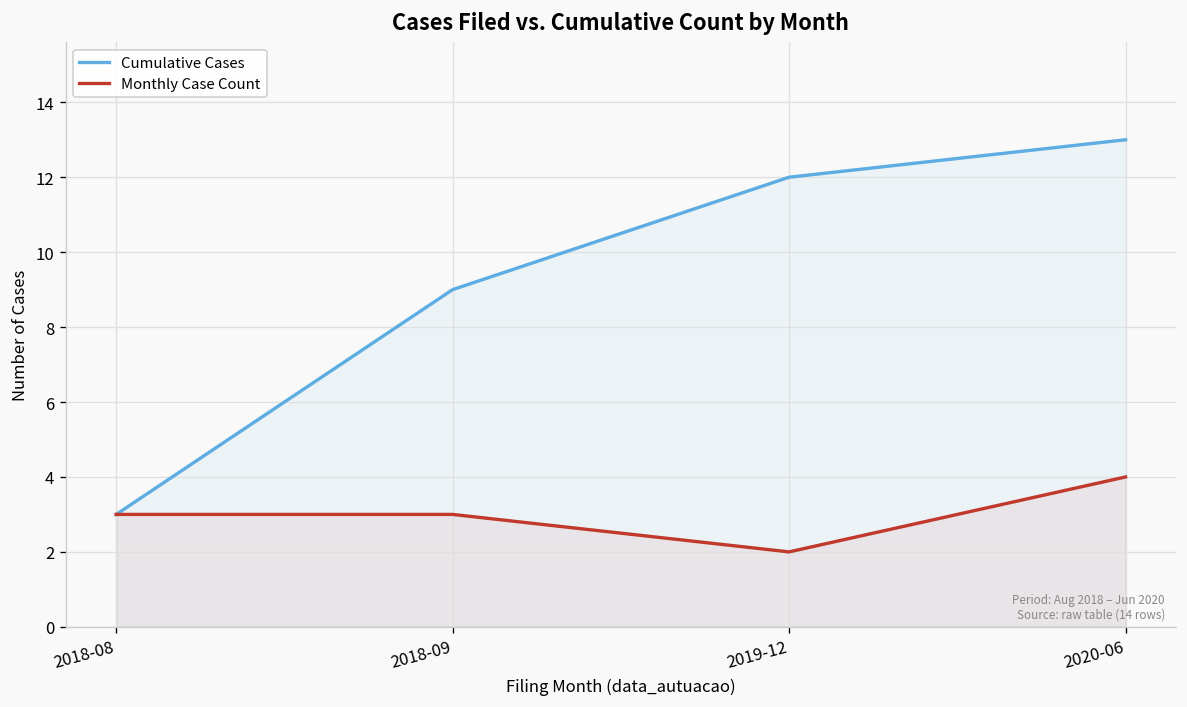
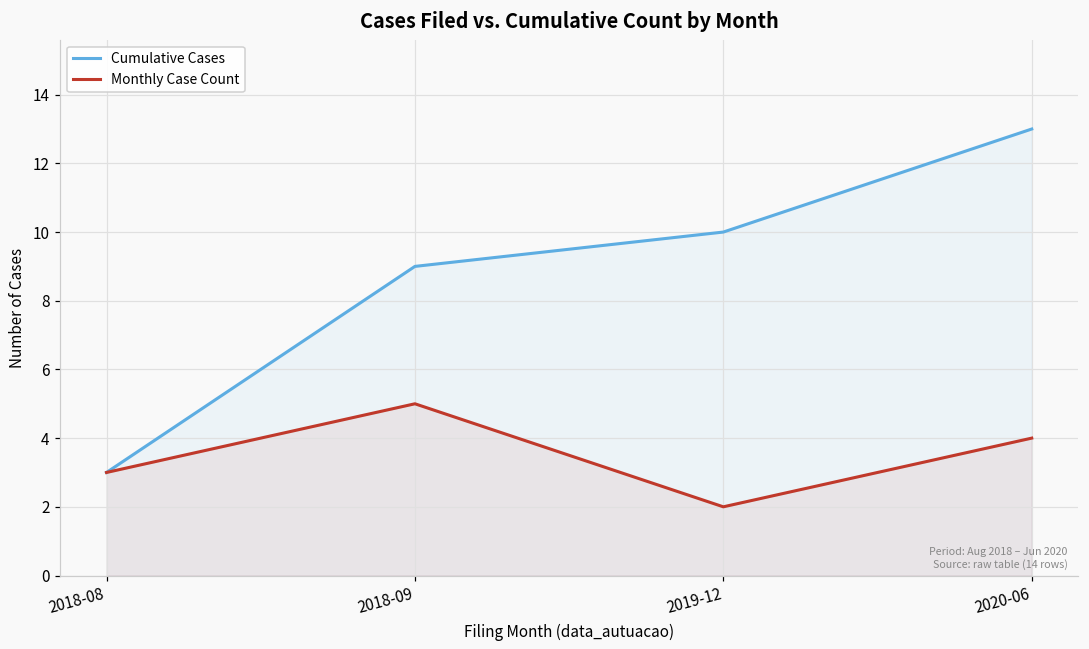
Monthly Case Count, 2018-09: 3 -> 5
Cumulative Cases, 2019-12: 12 -> 10
